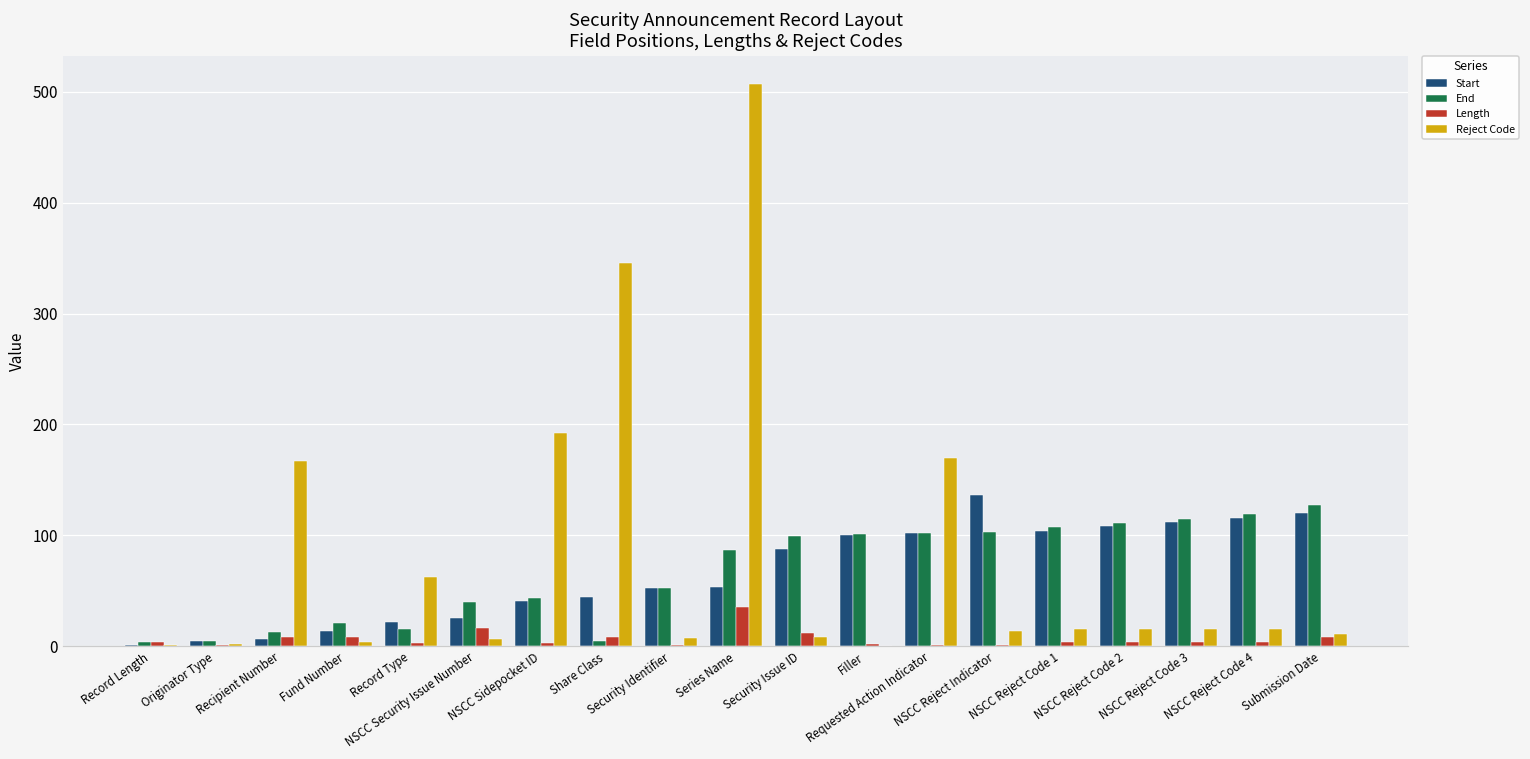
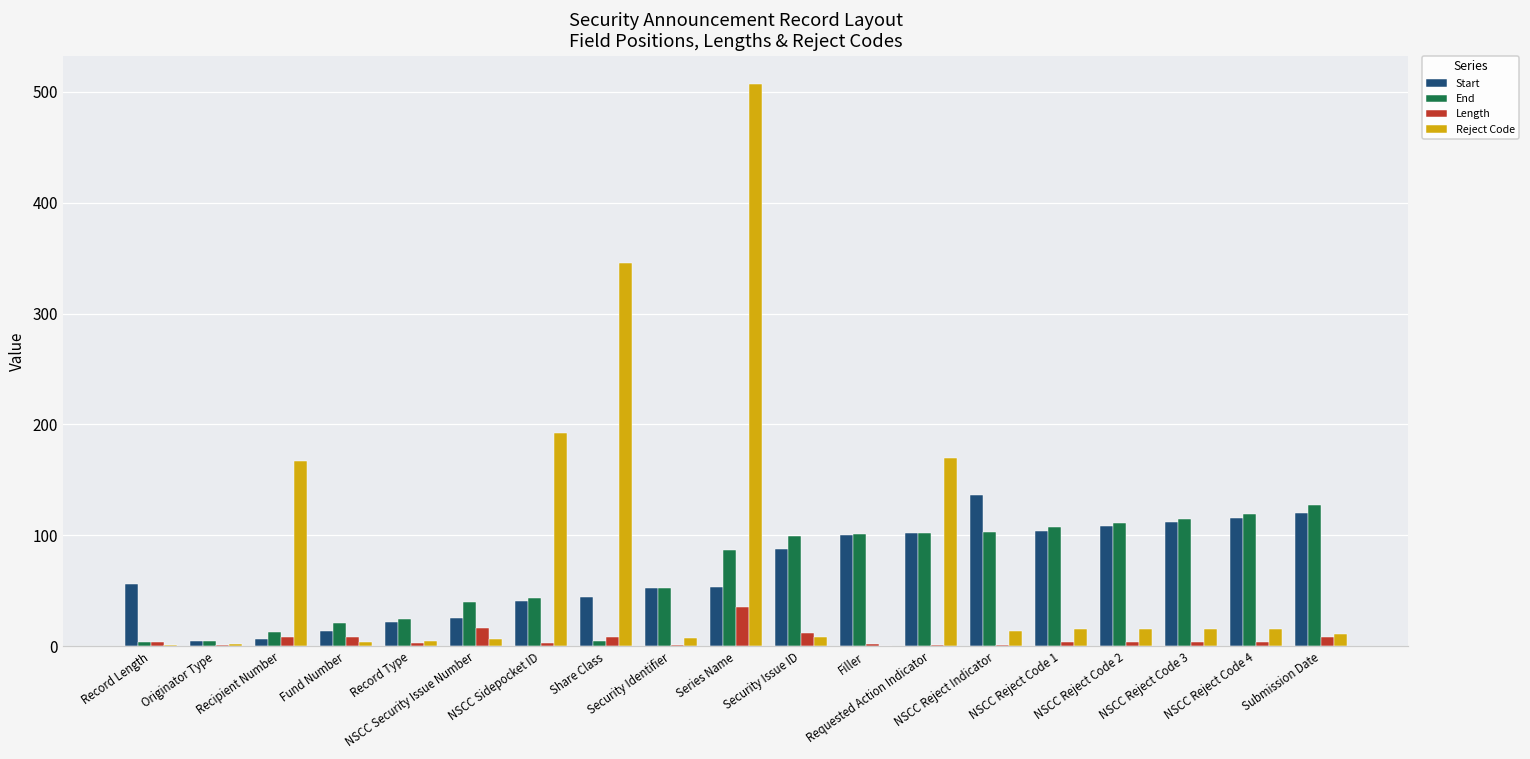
Start, Record Length: 1 -> 56
End, Record Type: 15 -> 24
Reject Code, Record Type: 62 -> 5
